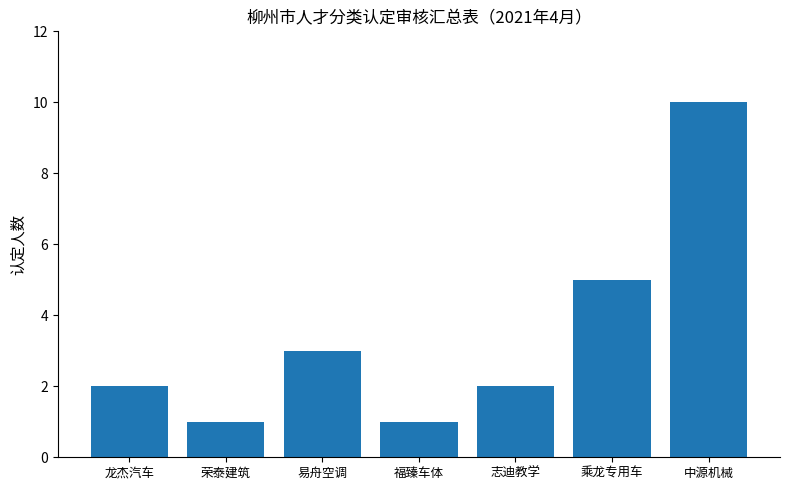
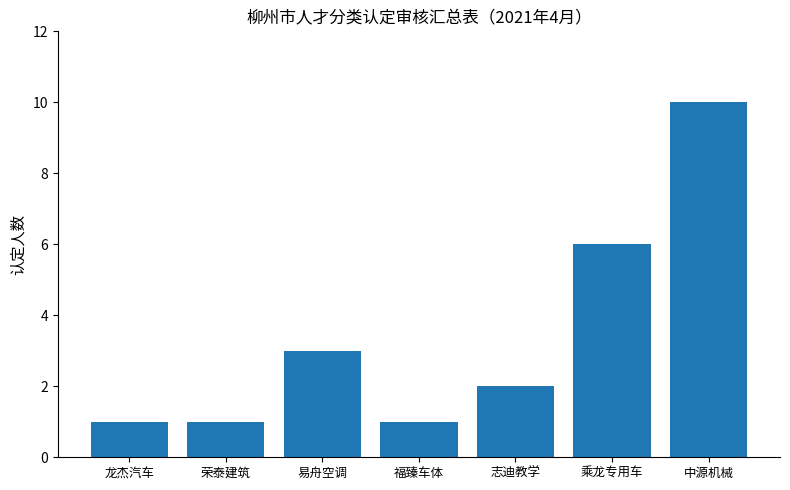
龙杰汽车: 2 -> 1
乘龙专用车: 5 -> 6
